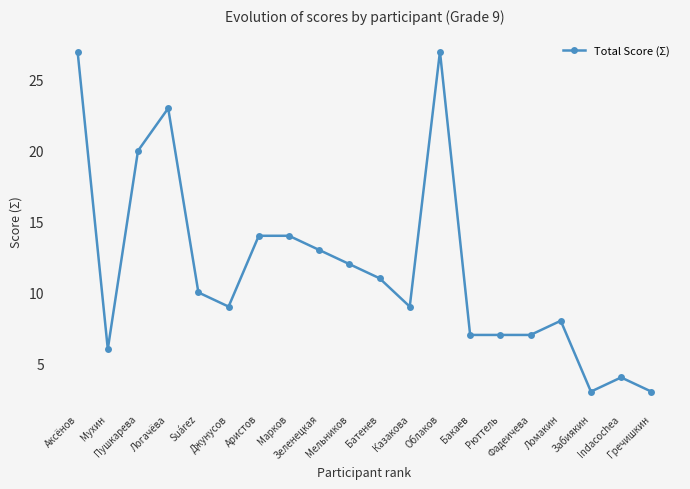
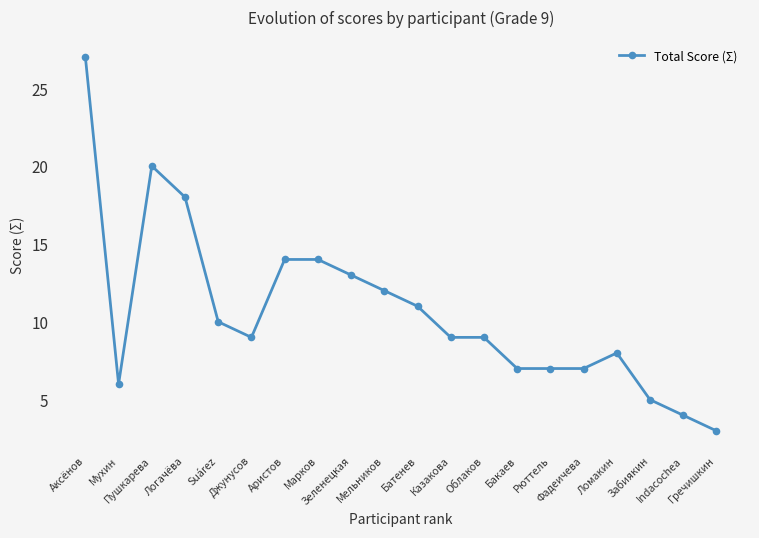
Логачёва: 23 -> 18
Облаков: 27 -> 9
Забиякин: 3 -> 5
